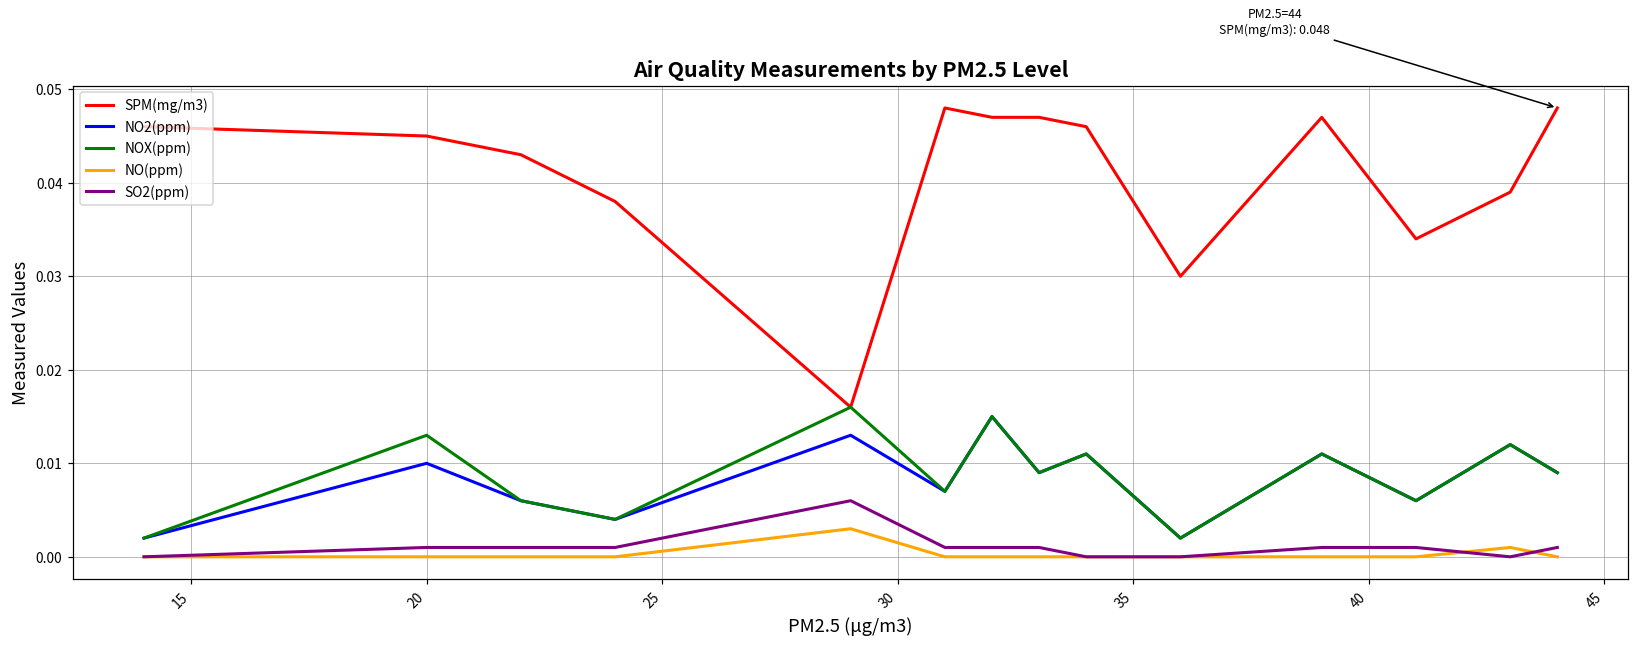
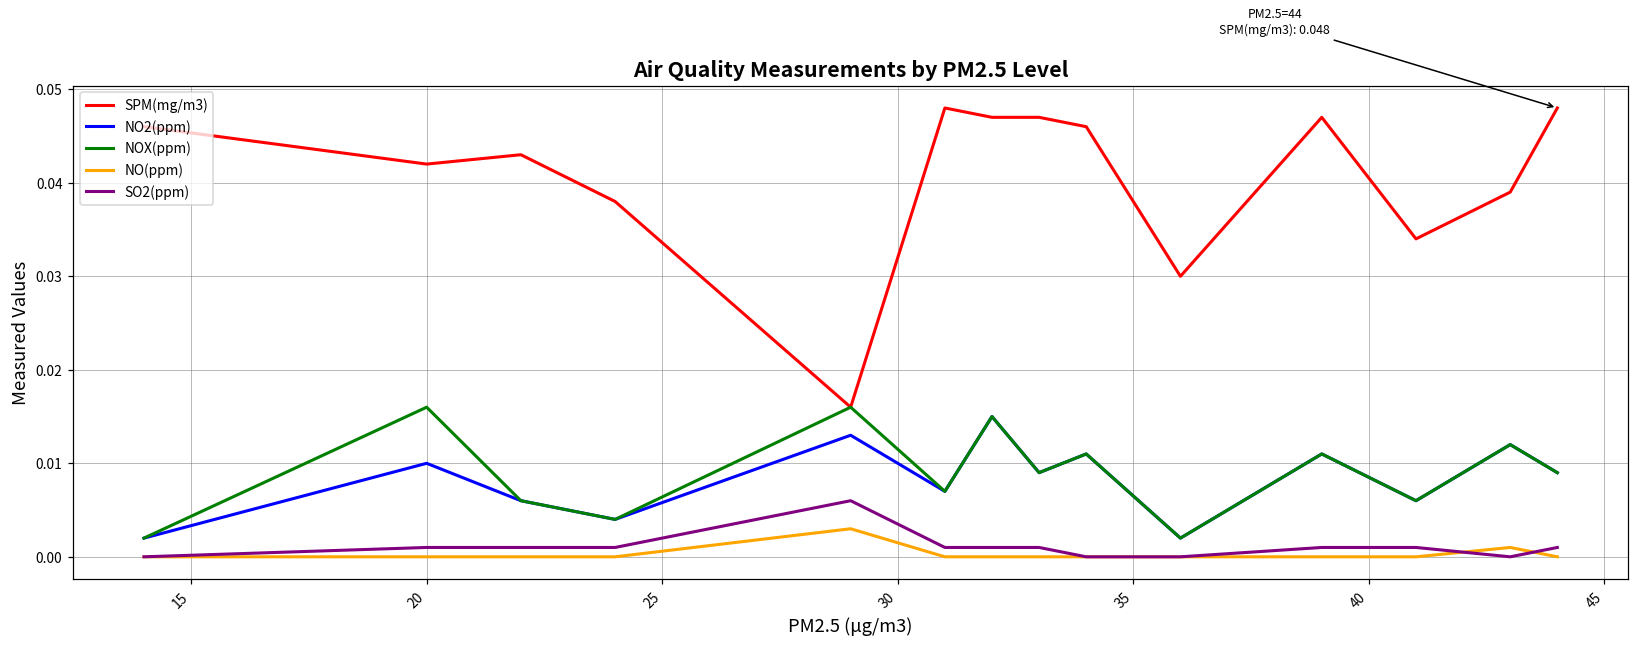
SPM(mg/m3), 20: 0.045 -> 0.042
NOX(ppm), 20: 0.013 -> 0.016
